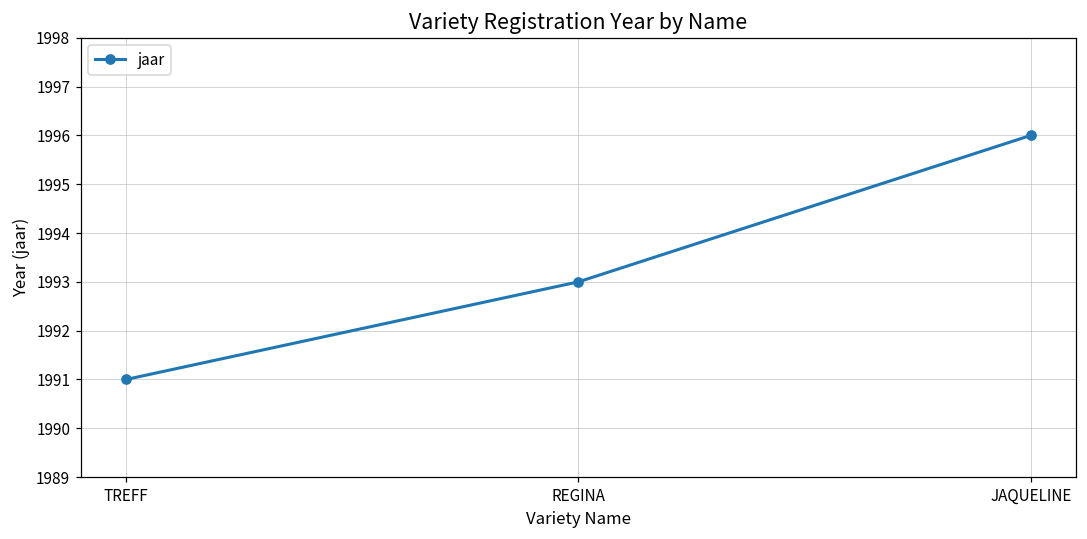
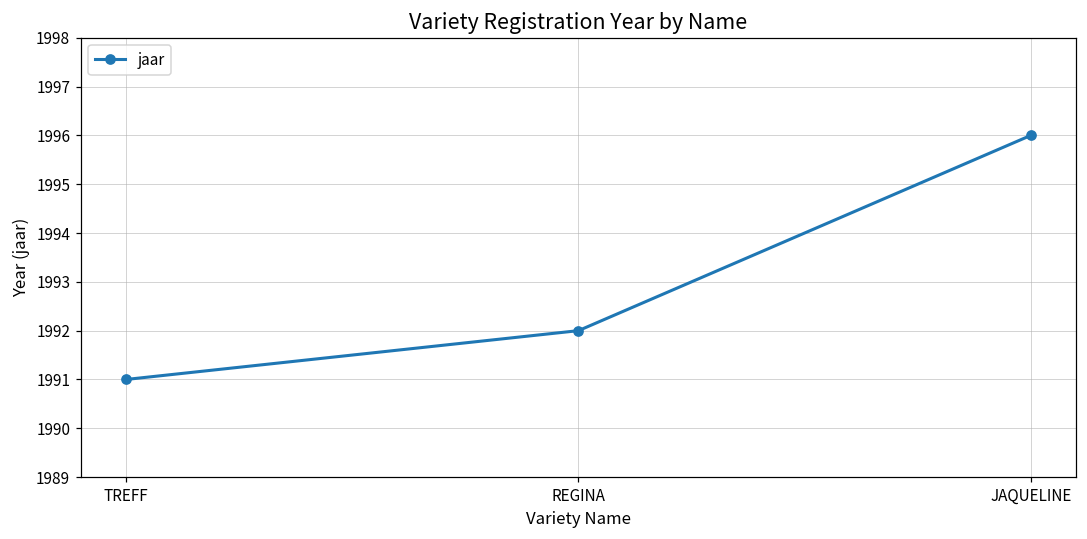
REGINA: 1993 -> 1992
